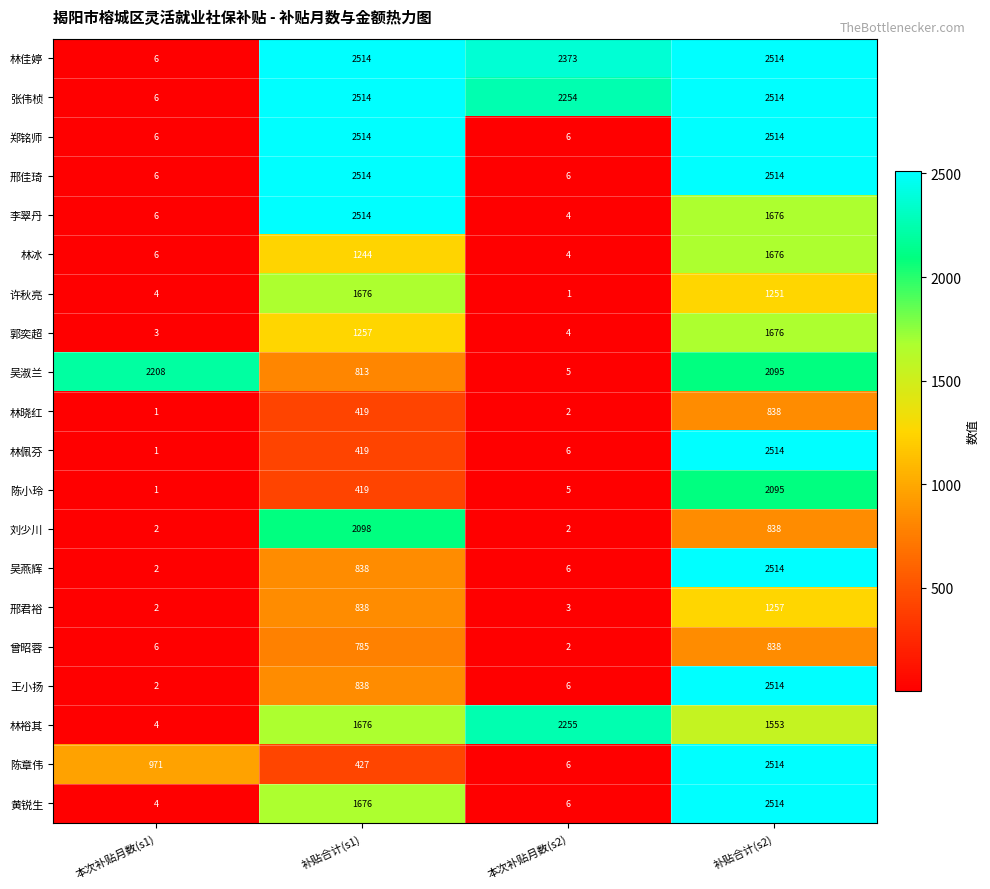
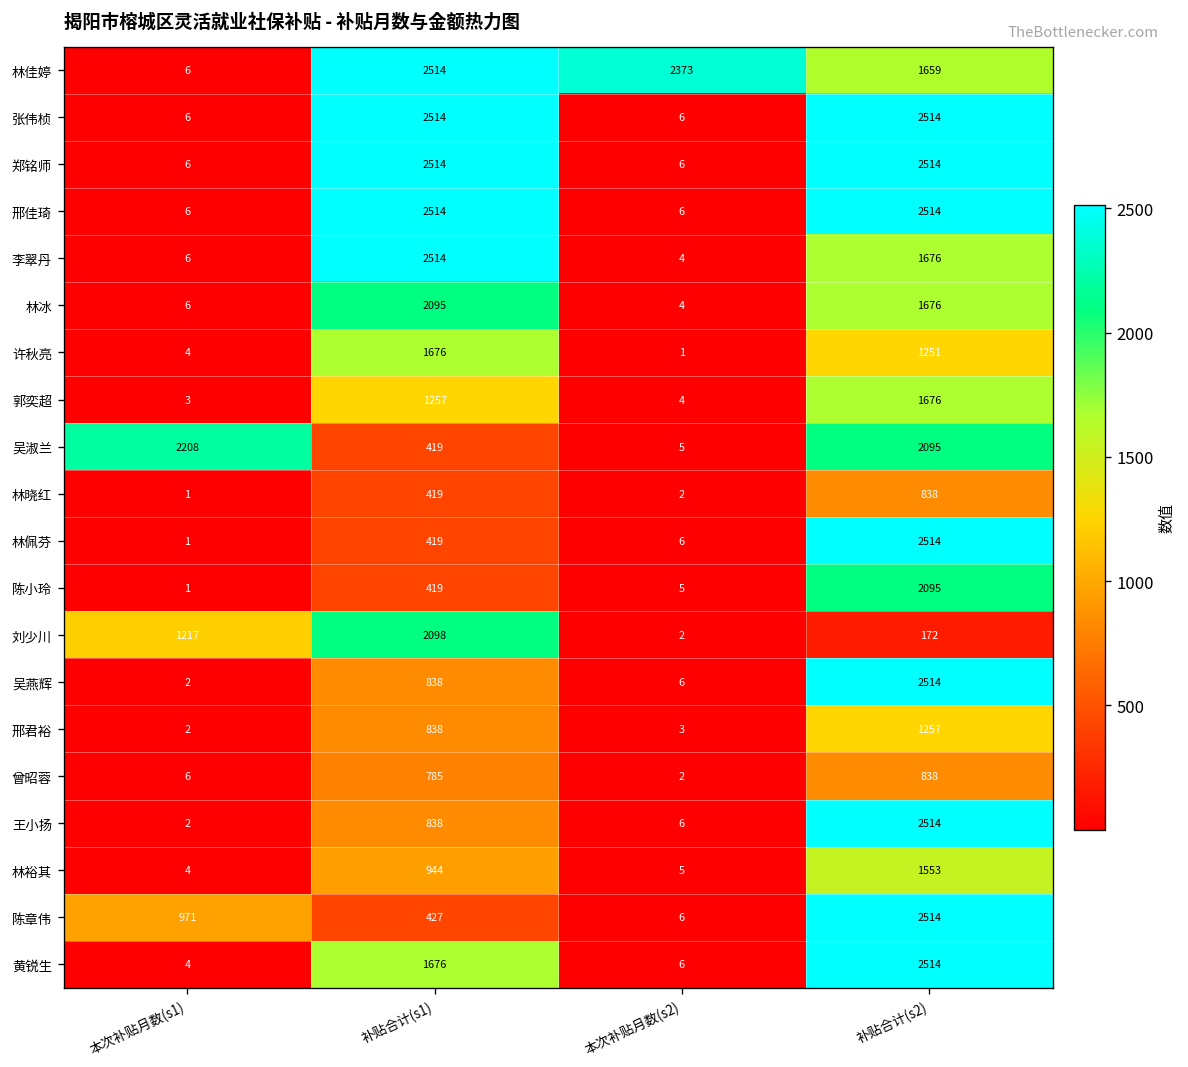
林佳婷, 补贴合计(s2): 2514 -> 1659
张伟桢, 本次补贴月数(s2): 2254 -> 6
林冰, 补贴合计(s1): 1244 -> 2095
吴淑兰, 补贴合计(s1): 813 -> 419
刘少川, 本次补贴月数(s1): 2 -> 1217
刘少川, 补贴合计(s2): 838 -> 172
林裕其, 补贴合计(s1): 1676 -> 944
林裕其, 本次补贴月数(s2): 2255 -> 5
